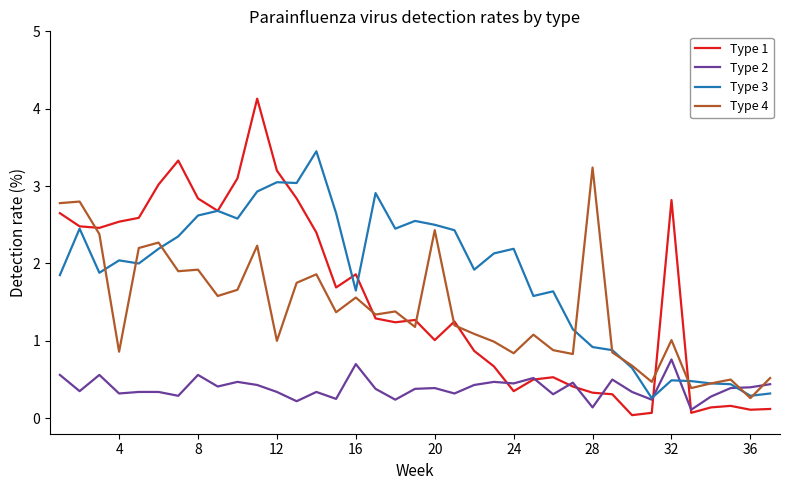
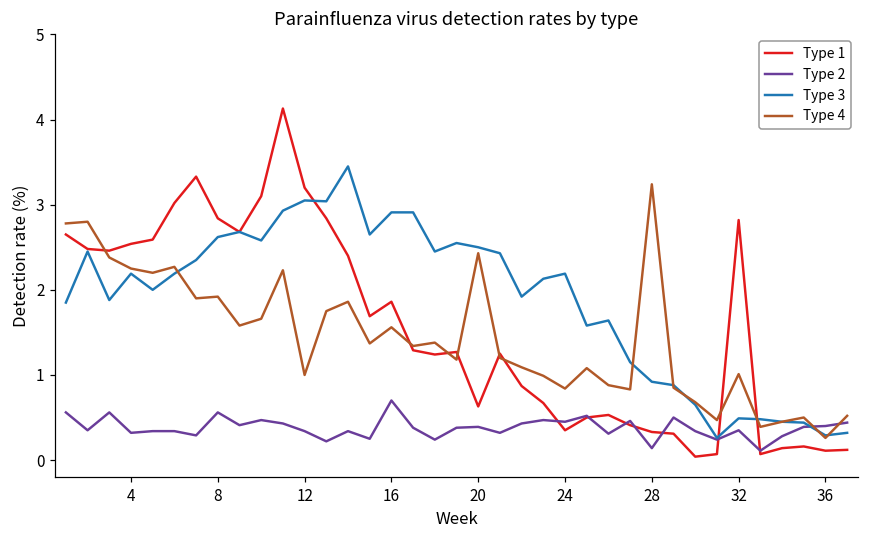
Type 3, 4: 2.0 -> 2.2
Type 4, 4: 0.9 -> 2.3
Type 3, 16: 1.7 -> 2.9
Type 1, 20: 1.0 -> 0.6
Type 2, 32: 0.8 -> 0.4
